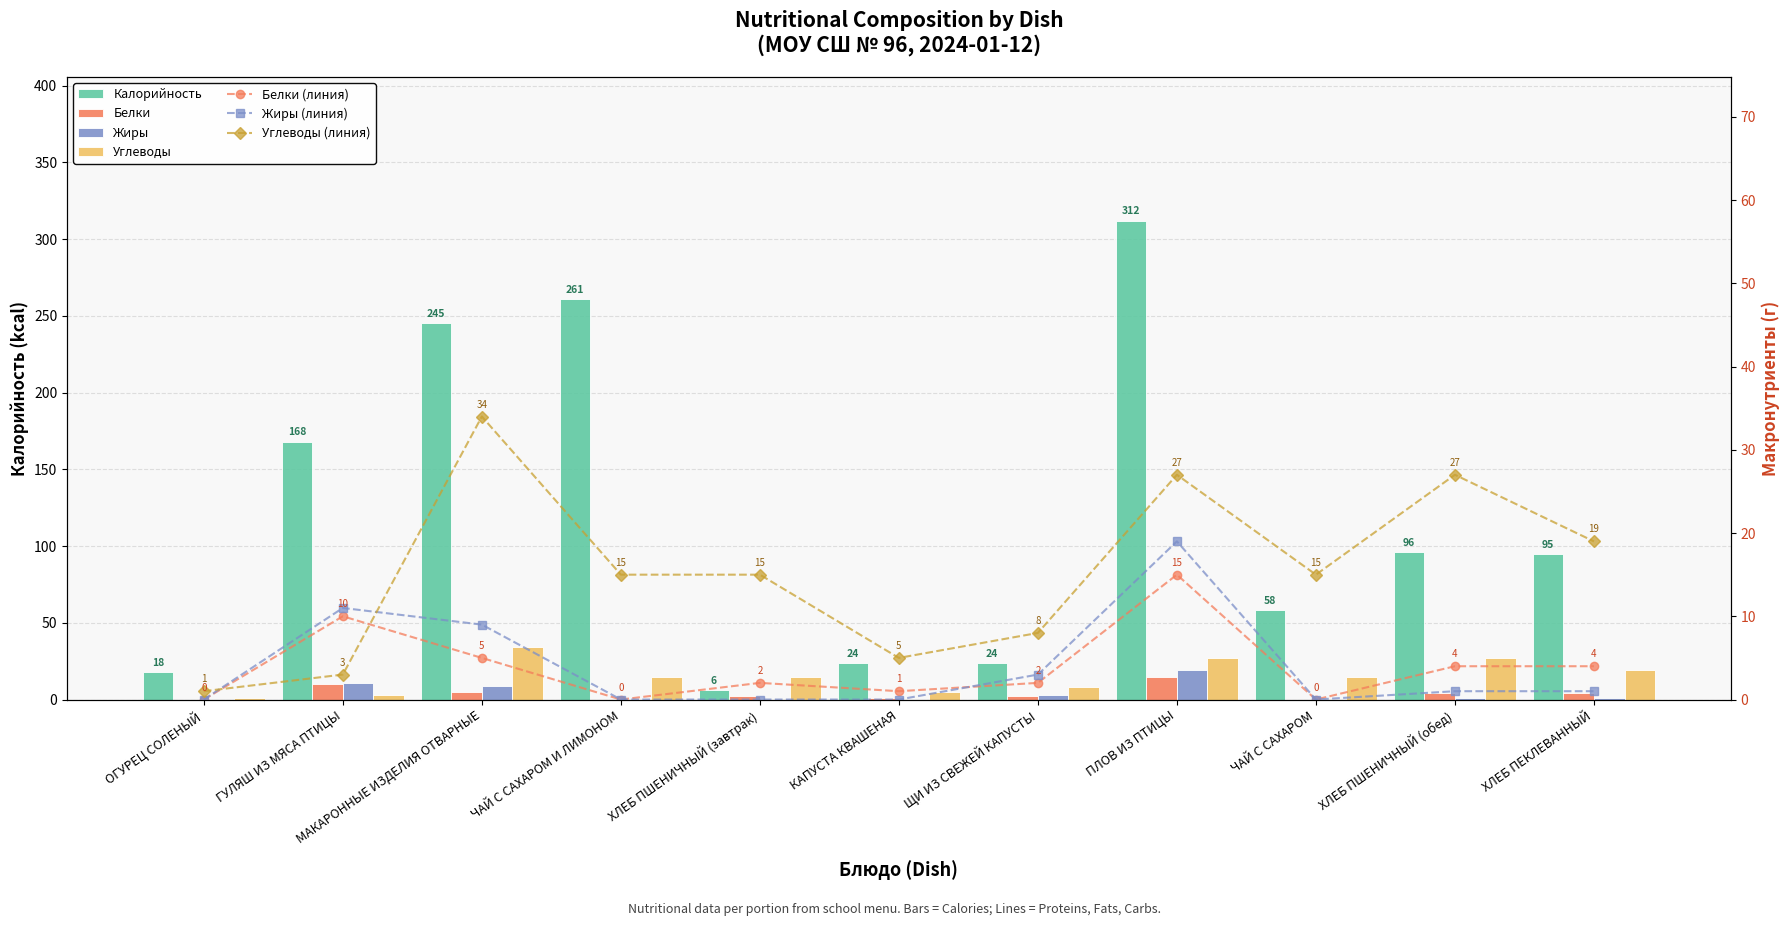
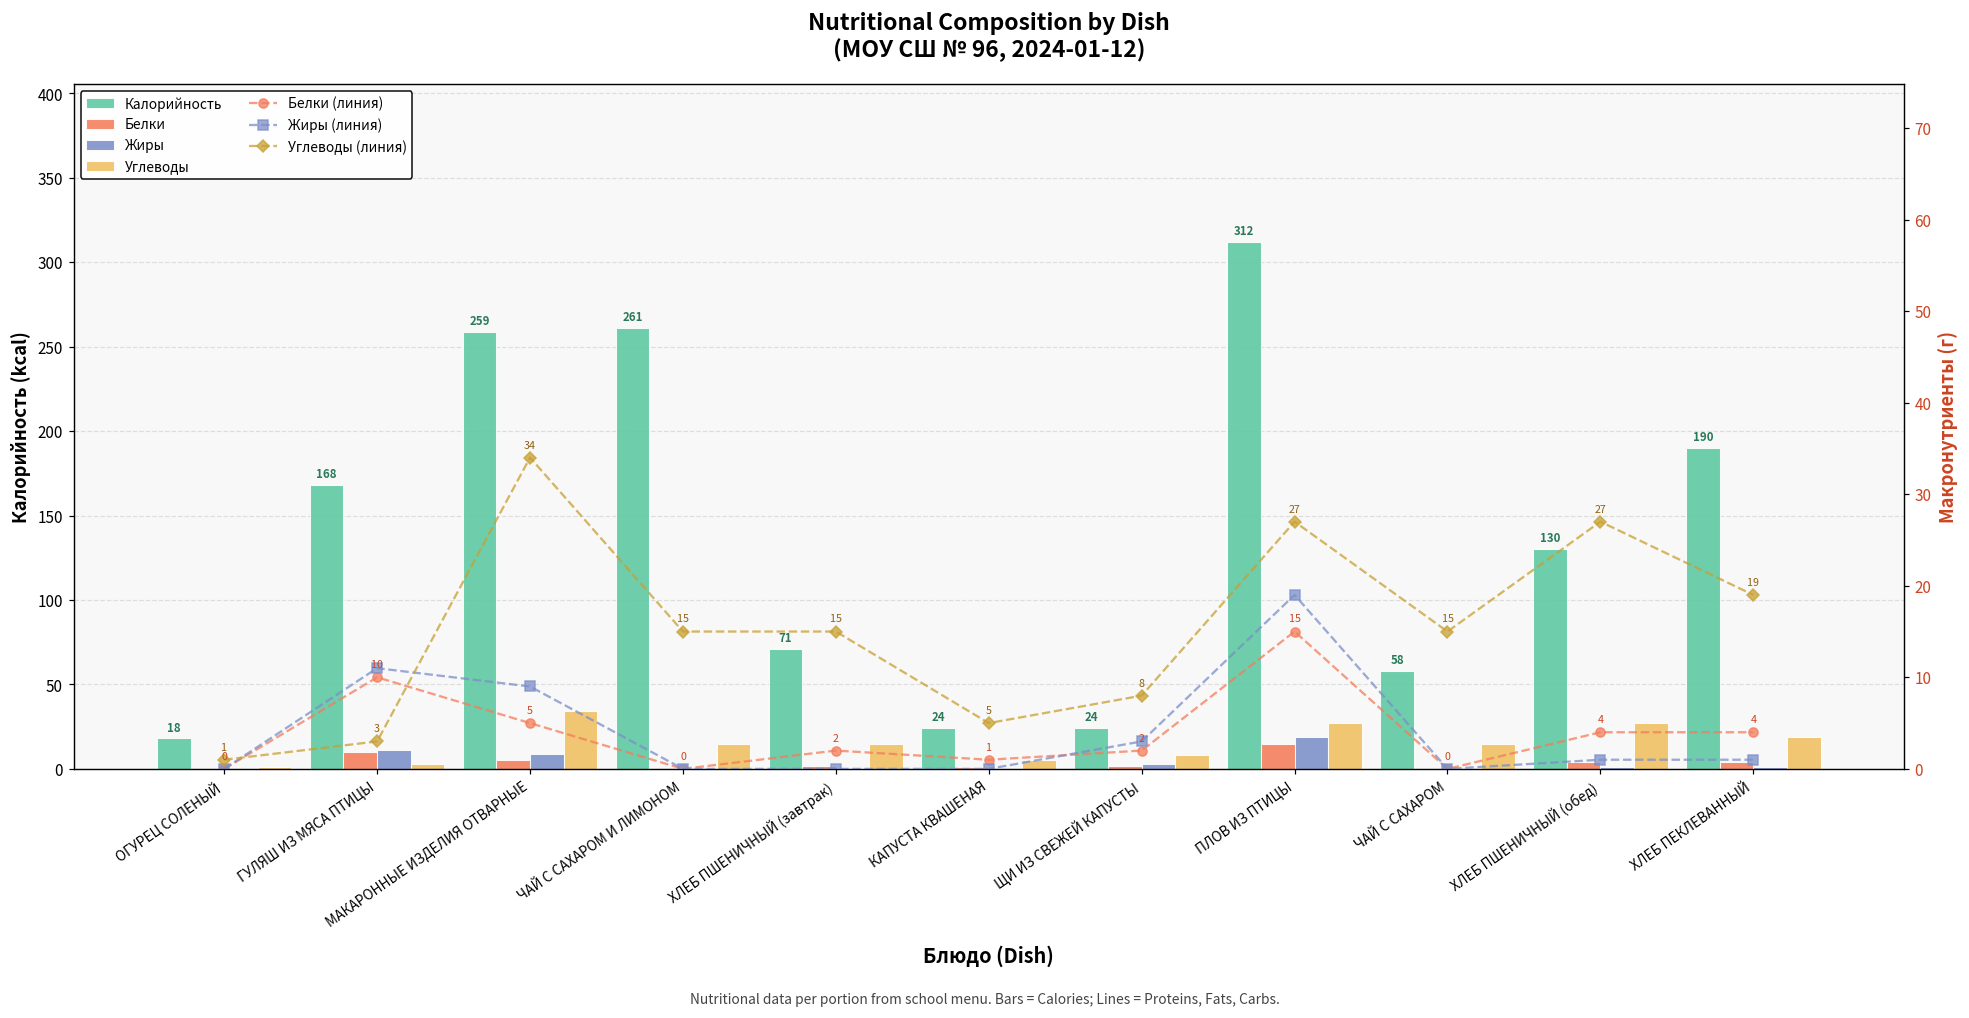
Калорийность, МАКАРОННЫЕ ИЗДЕЛИЯ ОТВАРНЫЕ: 245 -> 259
Калорийность, ХЛЕБ ПШЕНИЧНЫЙ (завтрак): 6 -> 71
Калорийность, ХЛЕБ ПШЕНИЧНЫЙ (обед): 96 -> 130
Калорийность, ХЛЕБ ПЕКЛЕВАННЫЙ: 95 -> 190
